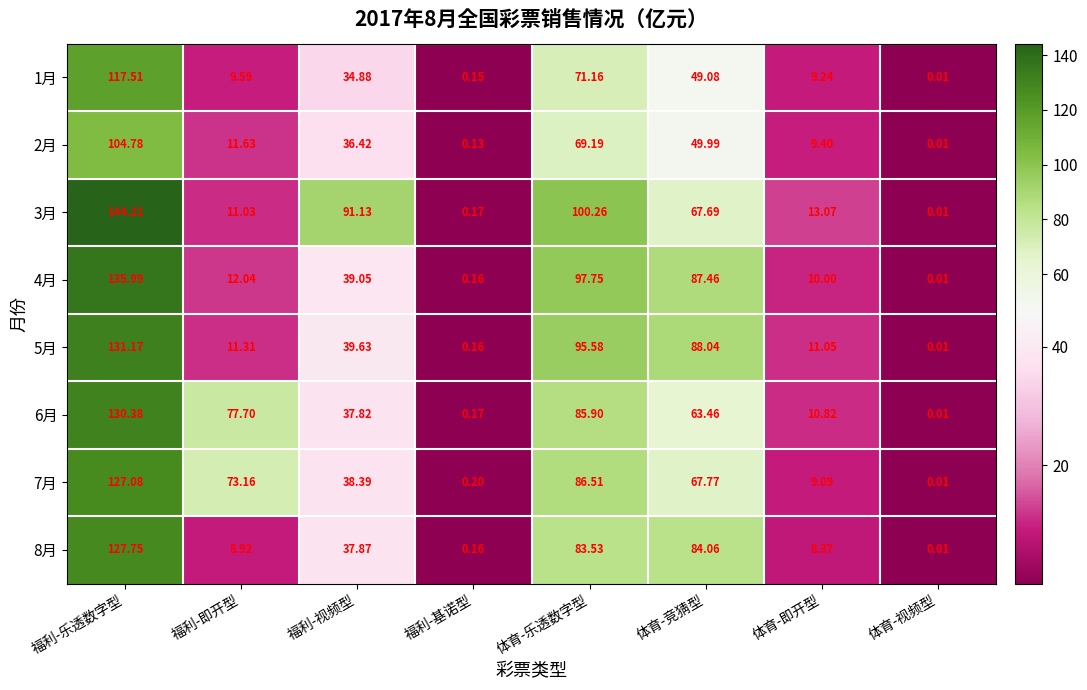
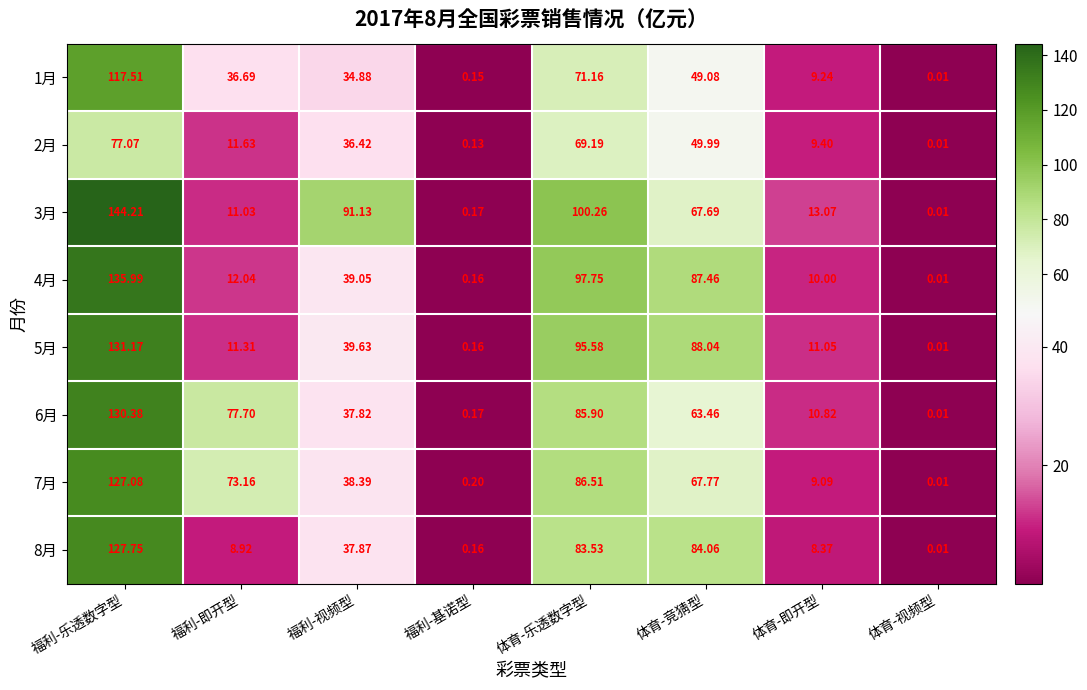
1月, 福利-即开型: 9.59 -> 36.69
2月, 福利-乐透数字型: 104.78 -> 77.07
